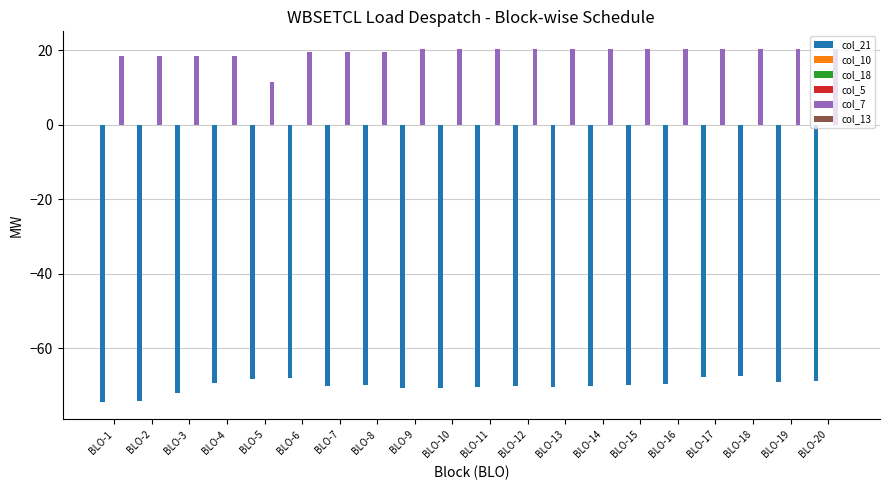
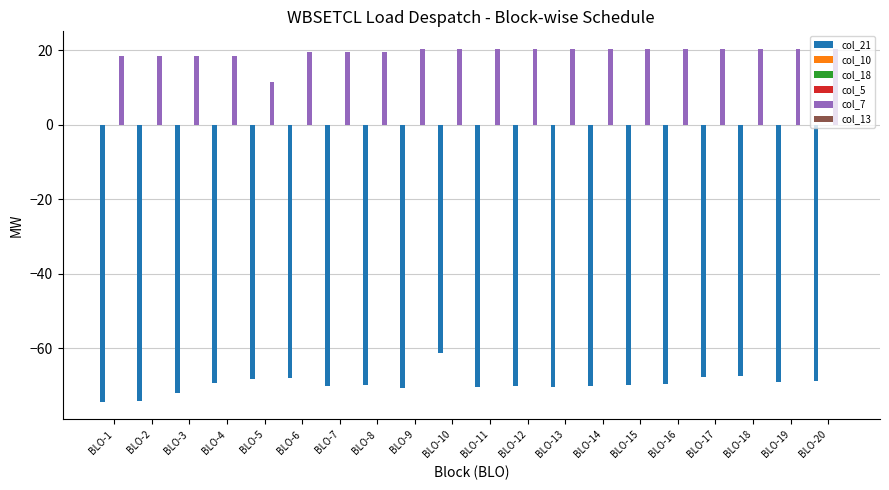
col_21, BLO-10: -71 -> -61
